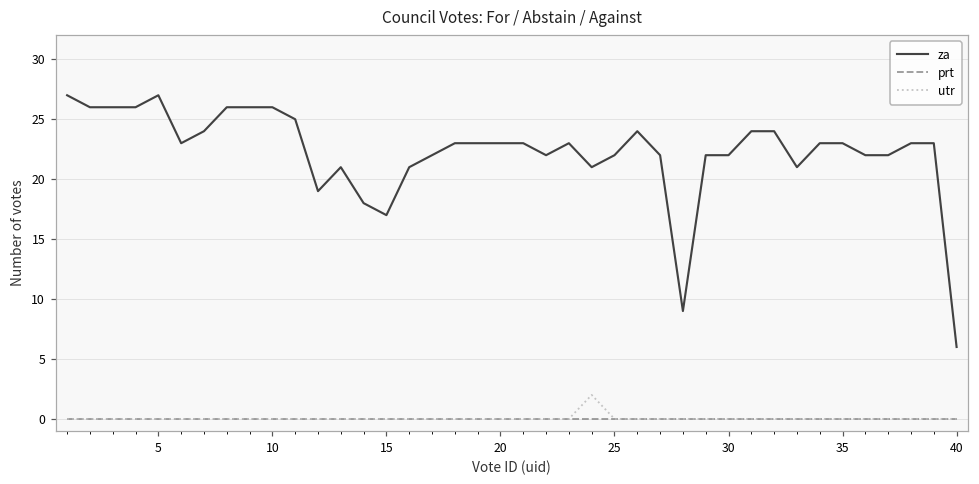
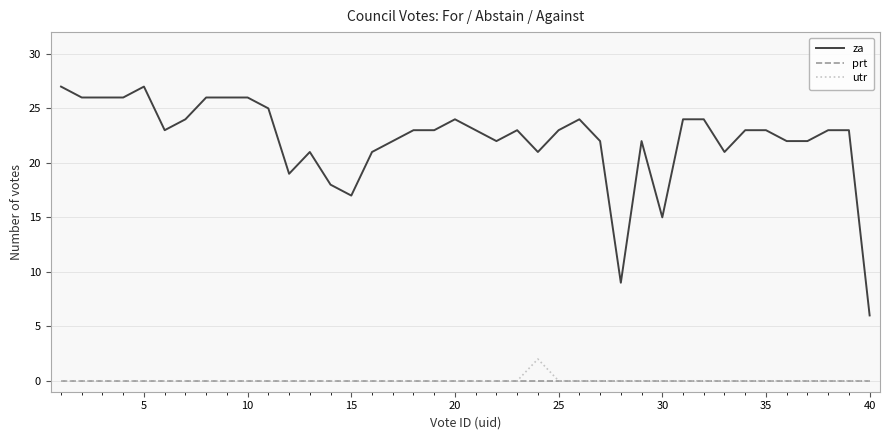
za, 20: 23 -> 24
za, 25: 22 -> 23
za, 30: 22 -> 15
